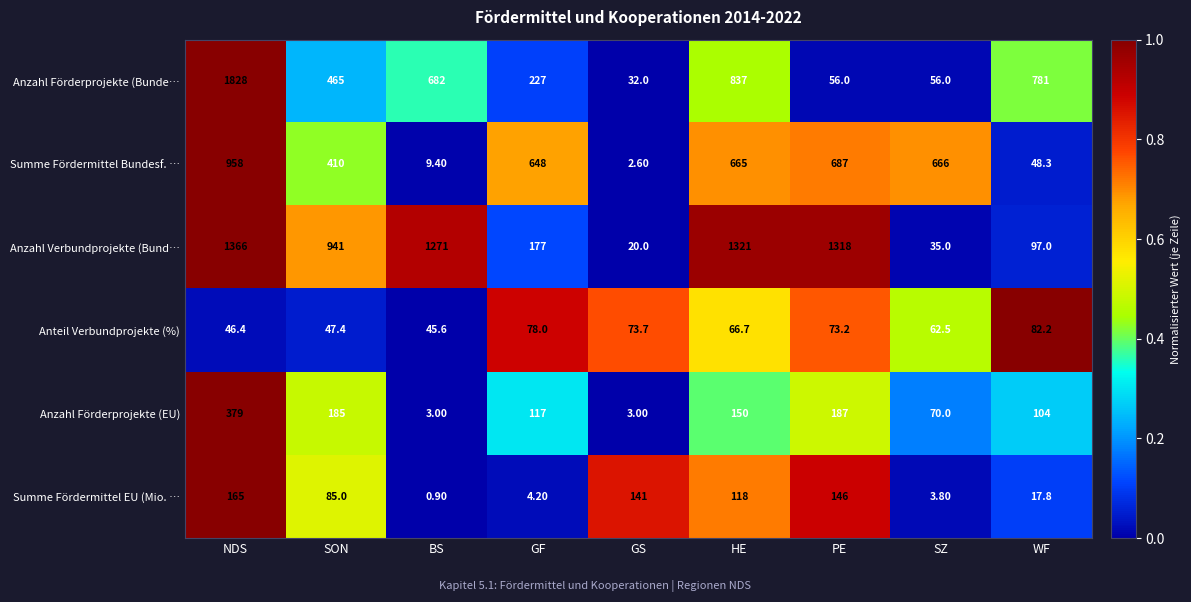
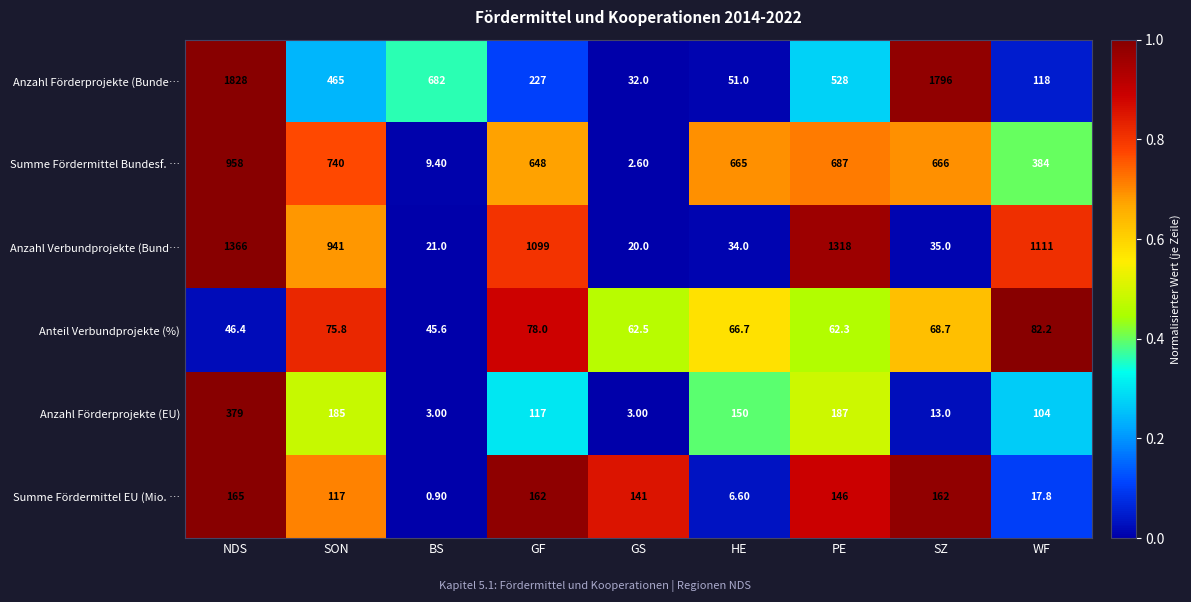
Anzahl Förderprojekte (Bunde…, HE: 837 -> 51.0
Anzahl Förderprojekte (Bunde…, PE: 56.0 -> 528
Anzahl Förderprojekte (Bunde…, SZ: 56.0 -> 1796
Anzahl Förderprojekte (Bunde…, WF: 781 -> 118
Summe Fördermittel Bundesf. …, SON: 410 -> 740
Summe Fördermittel Bundesf. …, WF: 48.3 -> 384
Anzahl Verbundprojekte (Bund…, BS: 1271 -> 21.0
Anzahl Verbundprojekte (Bund…, GF: 177 -> 1099
Anzahl Verbundprojekte (Bund…, HE: 1321 -> 34.0
Anzahl Verbundprojekte (Bund…, WF: 97.0 -> 1111
Anteil Verbundprojekte (%), SON: 47.4 -> 75.8
Anteil Verbundprojekte (%), GS: 73.7 -> 62.5
Anteil Verbundprojekte (%), PE: 73.2 -> 62.3
Anteil Verbundprojekte (%), SZ: 62.5 -> 68.7
Anzahl Förderprojekte (EU), SZ: 70.0 -> 13.0
Summe Fördermittel EU (Mio. …, SON: 85.0 -> 117
Summe Fördermittel EU (Mio. …, GF: 4.20 -> 162
Summe Fördermittel EU (Mio. …, HE: 118 -> 6.60
Summe Fördermittel EU (Mio. …, SZ: 3.80 -> 162
